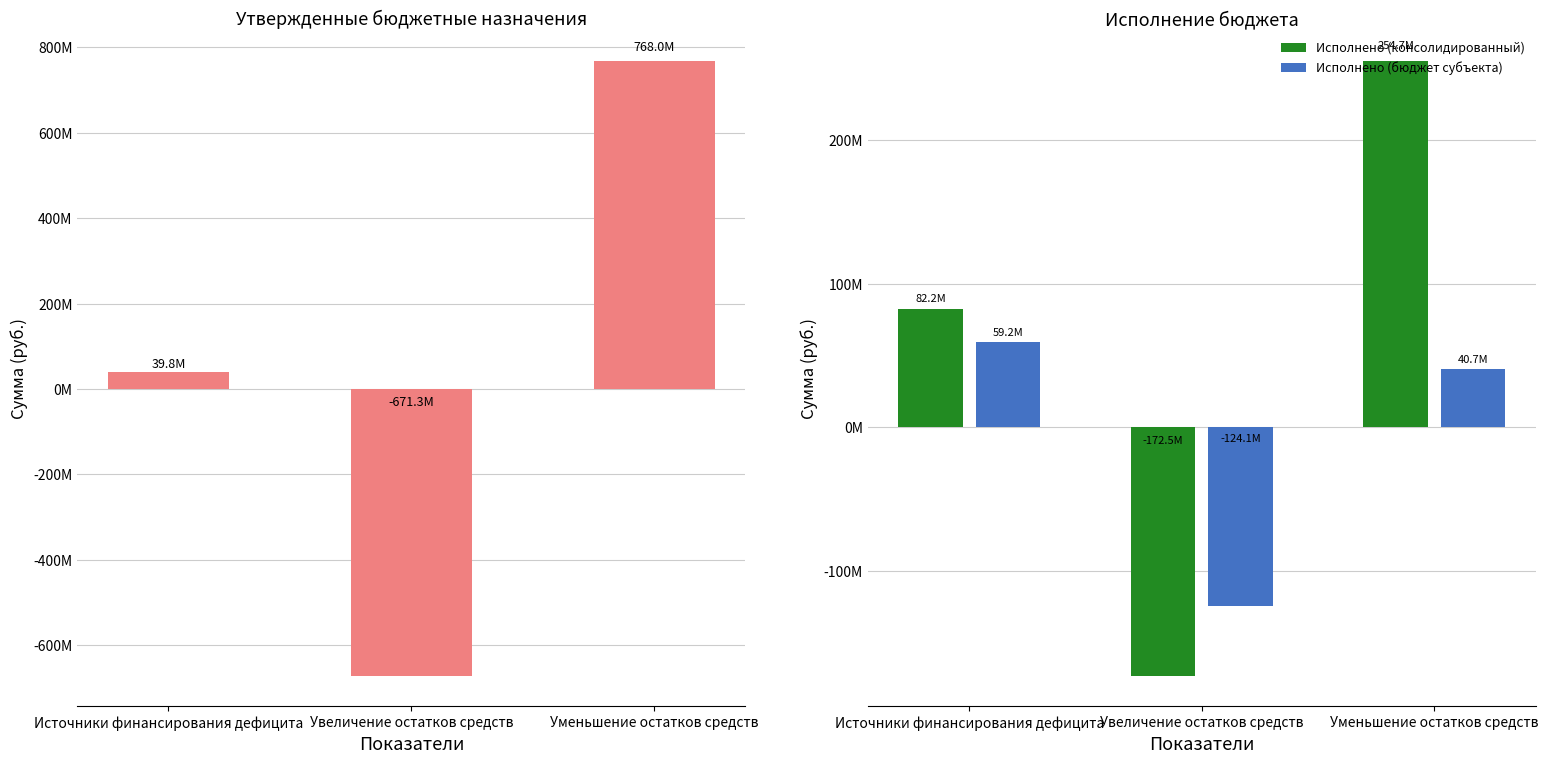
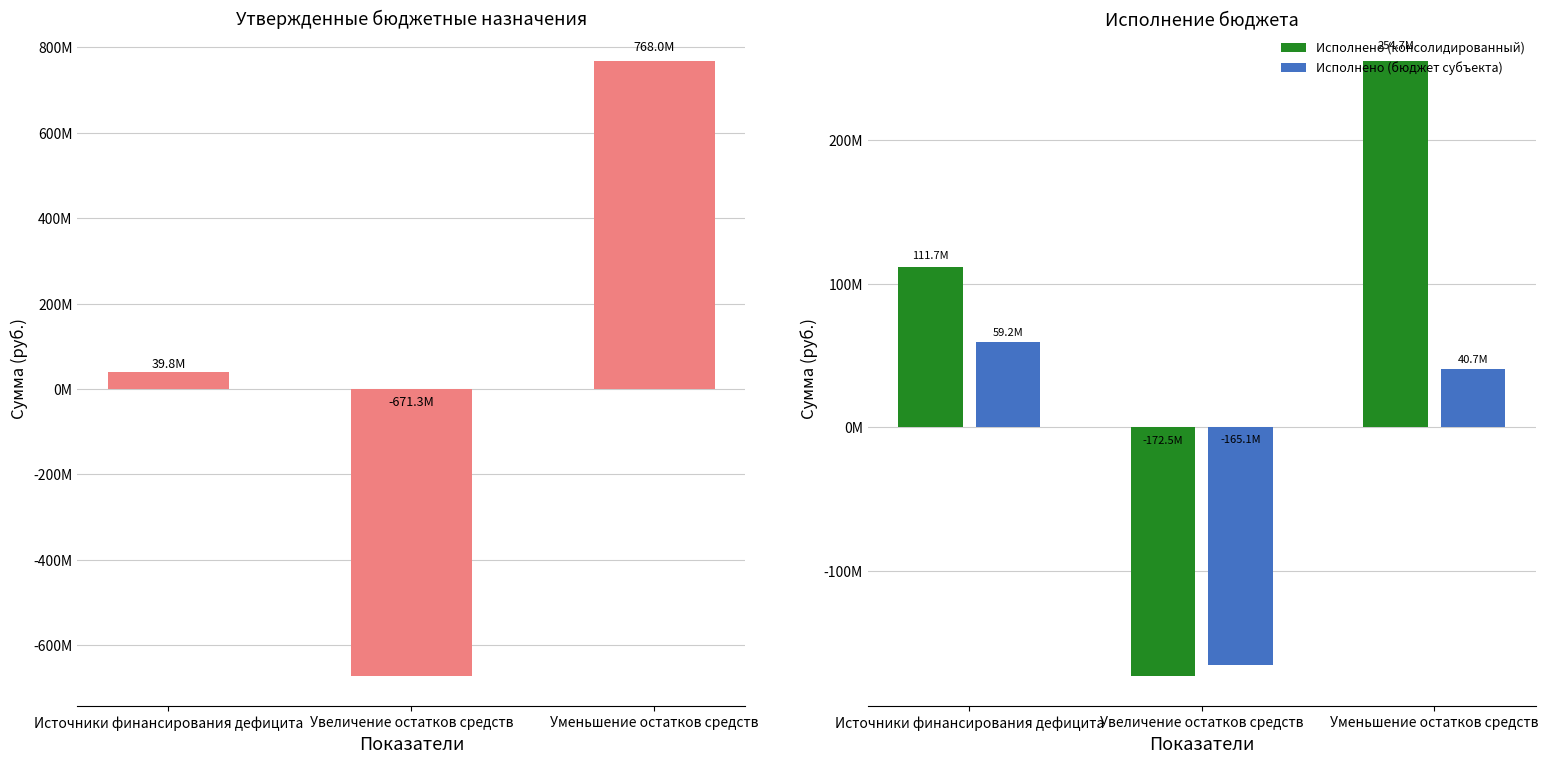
Исполнение бюджета, Исполнено (консолидированный), Источники финансирования дефицита: 82.2M -> 111.7M
Исполнение бюджета, Исполнено (бюджет субъекта), Увеличение остатков средств: -124.1M -> -165.1M
